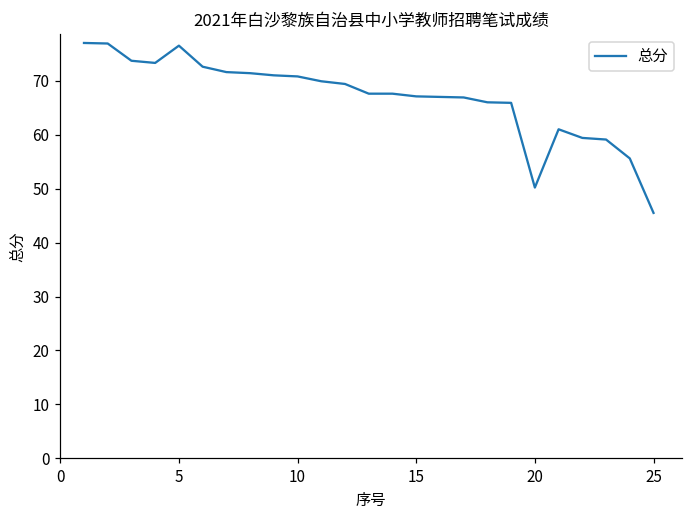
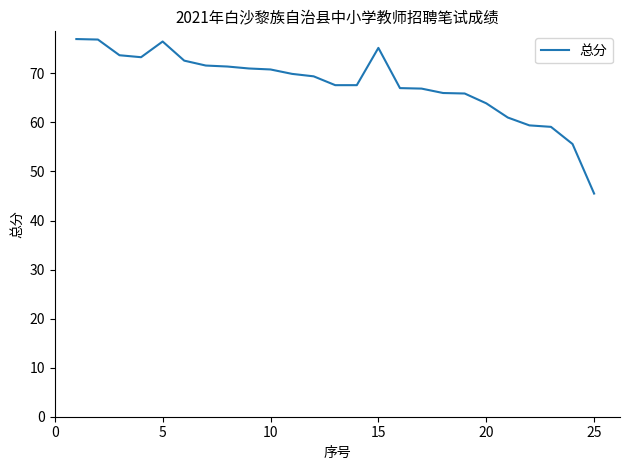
15: 67 -> 75
20: 50 -> 64
